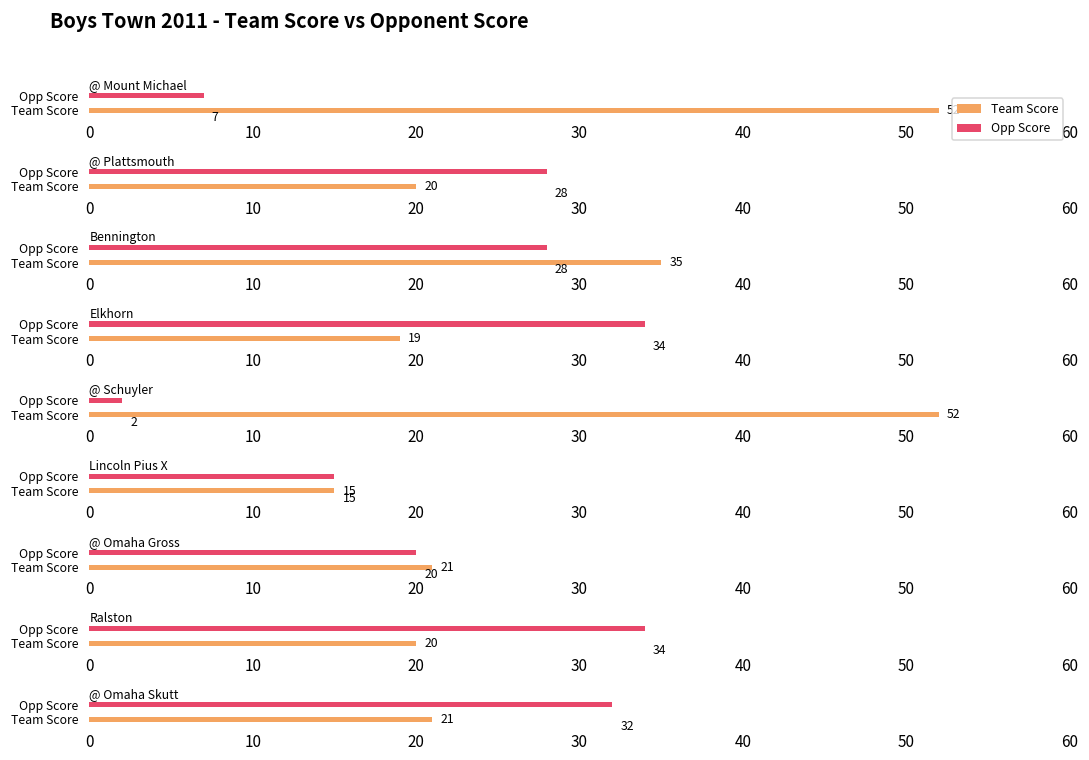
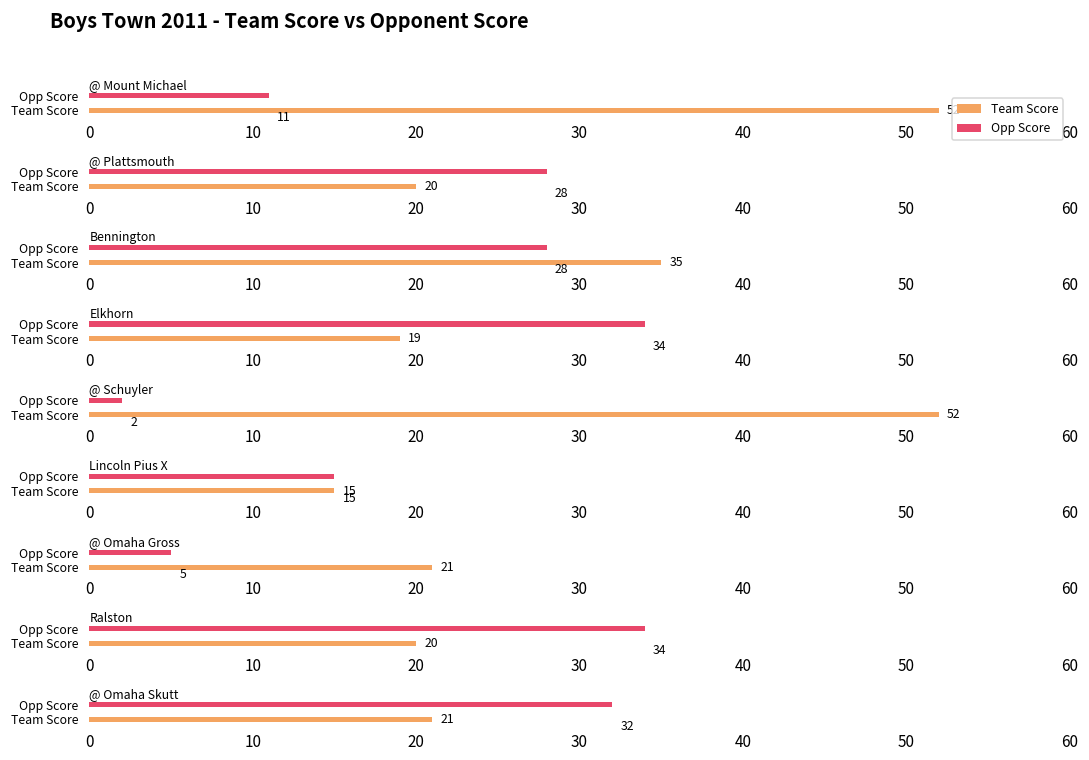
@ Mount Michael, Opp Score: 7 -> 11
@ Omaha Gross, Opp Score: 20 -> 5
